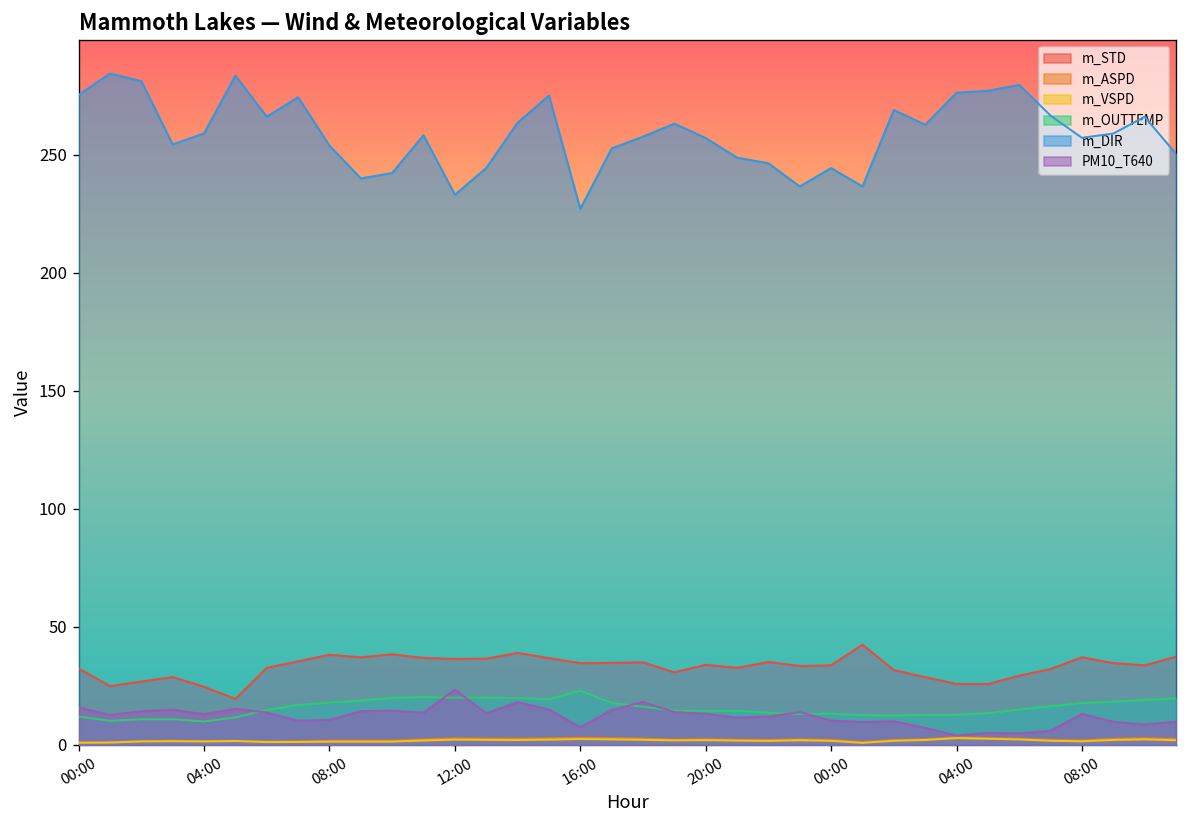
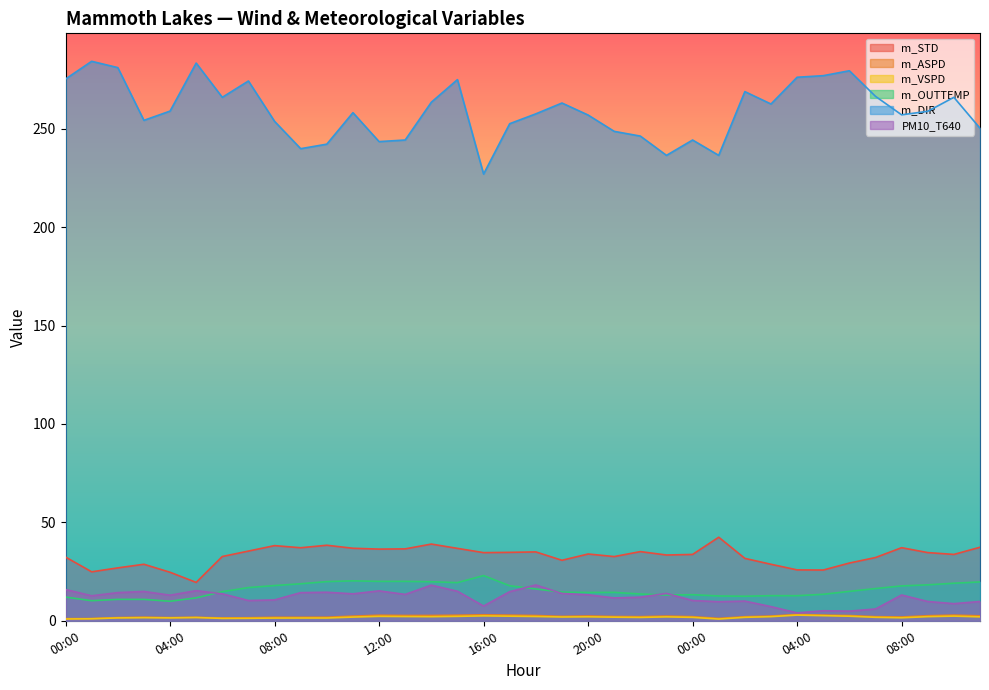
m_DIR, 12:00: 233 -> 244
PM10_T640, 12:00: 23 -> 15
